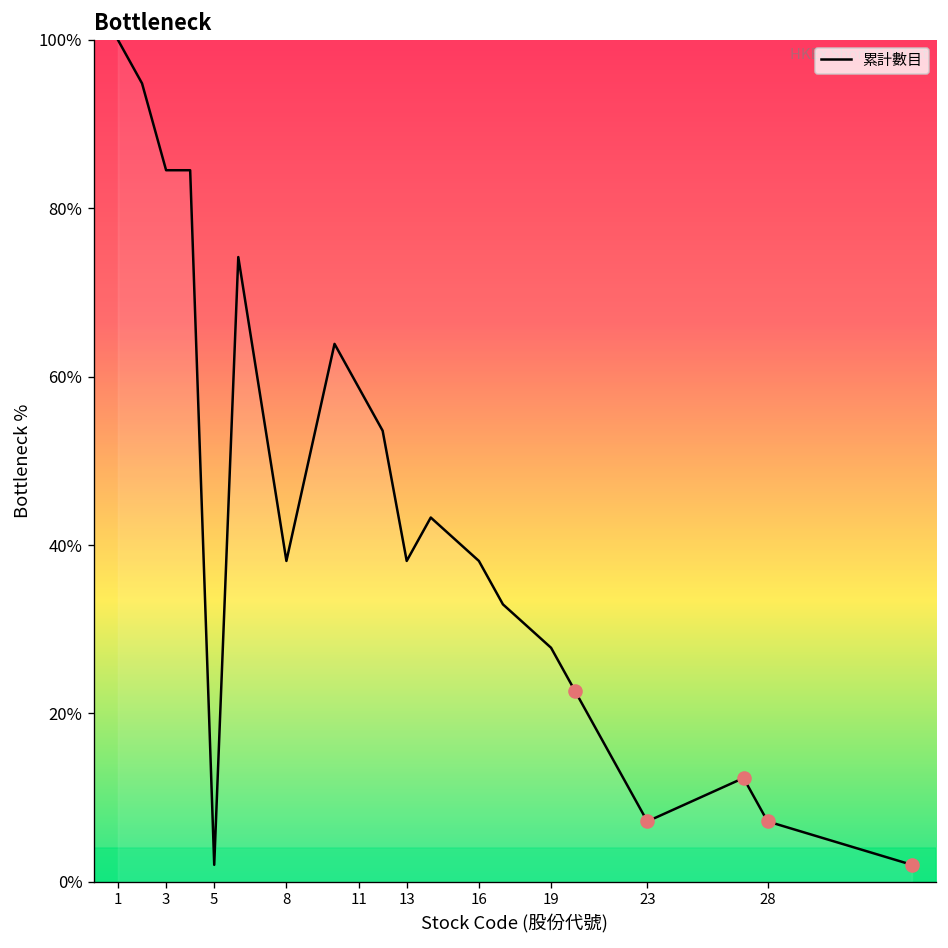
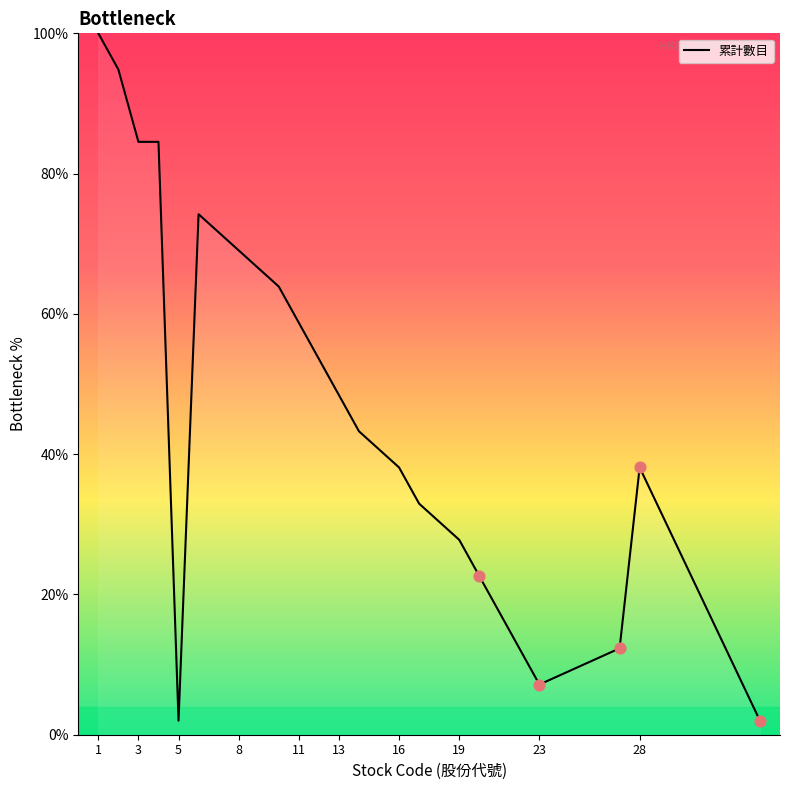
累計數目, 8: 38% -> 69%
累計數目, 13: 38% -> 48%
累計數目, 28: 7% -> 38%
